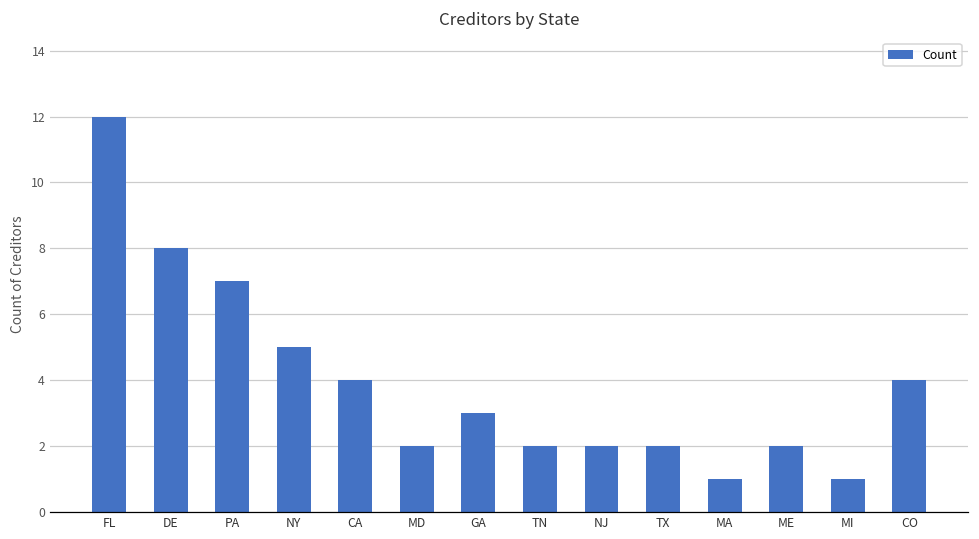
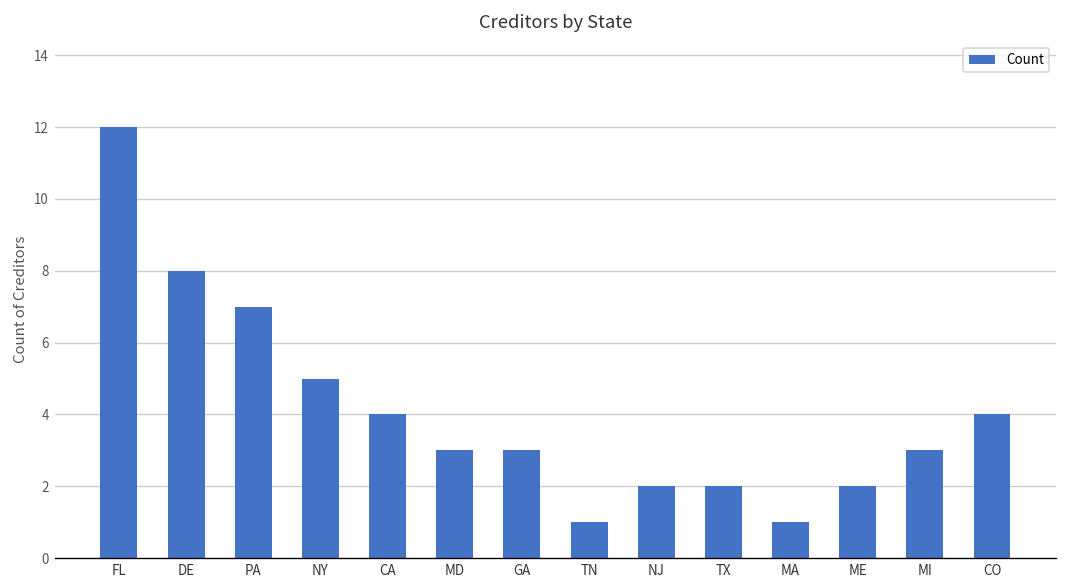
MD: 2 -> 3
TN: 2 -> 1
MI: 1 -> 3
